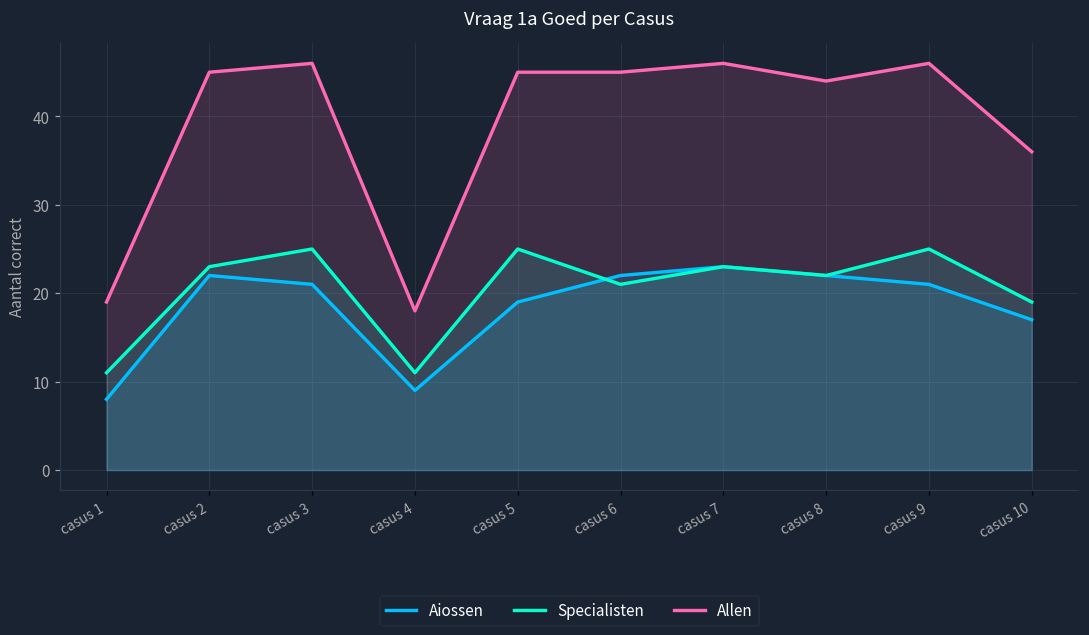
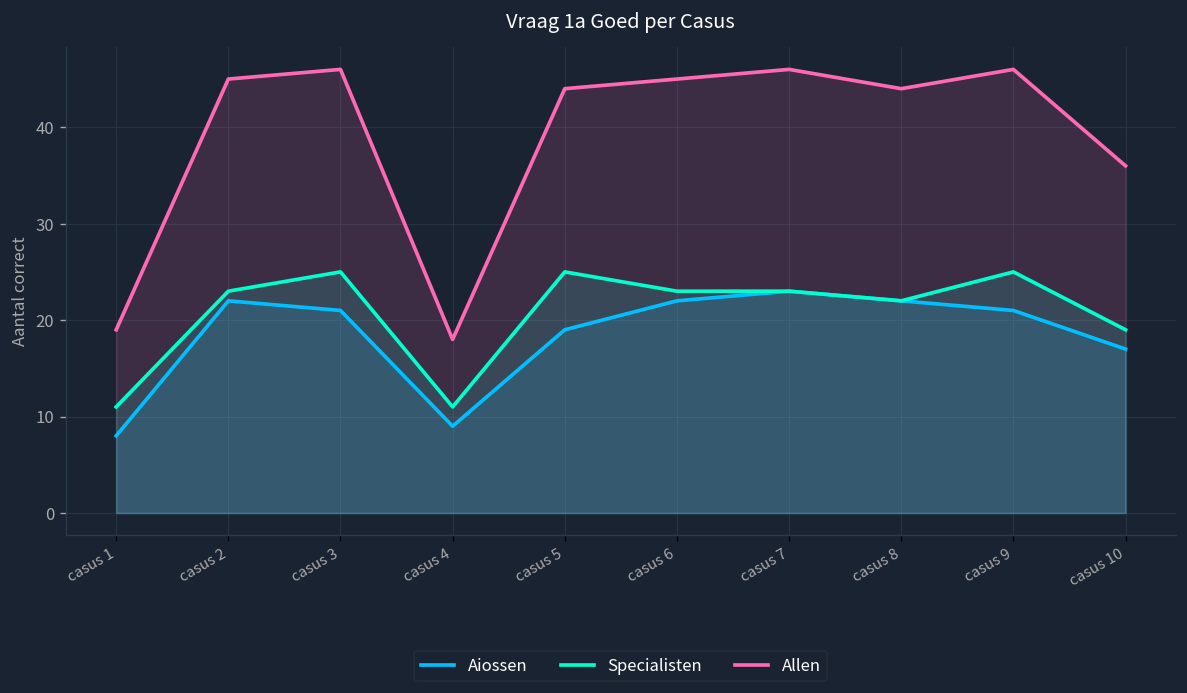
Allen, casus 5: 45 -> 44
Specialisten, casus 6: 21 -> 23
